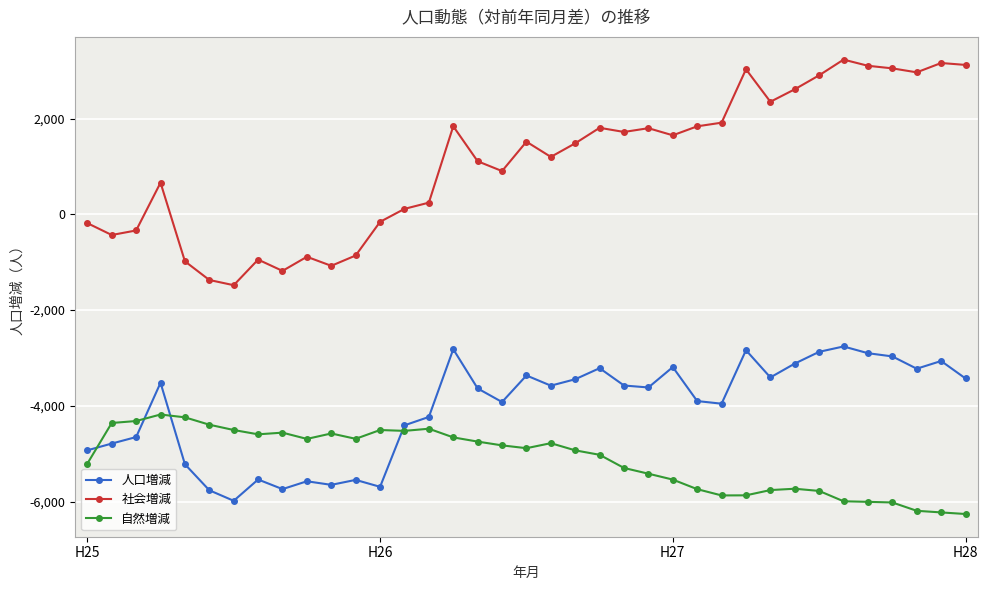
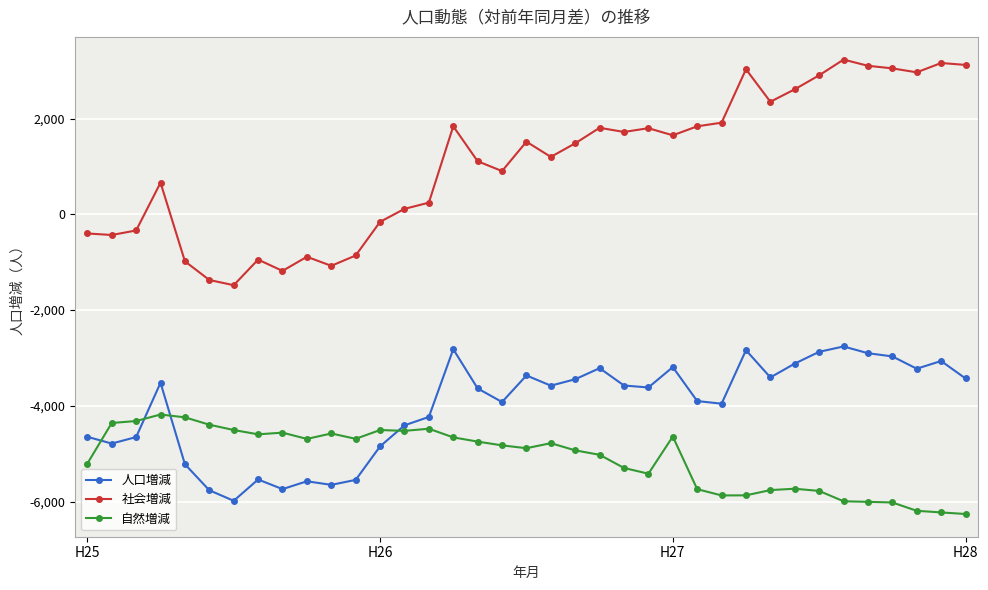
人口増減, H25: -4,900 -> -4,600
社会増減, H25: -200 -> -400
人口増減, H26: -5,700 -> -4,800
自然増減, H27: -5,500 -> -4,600
